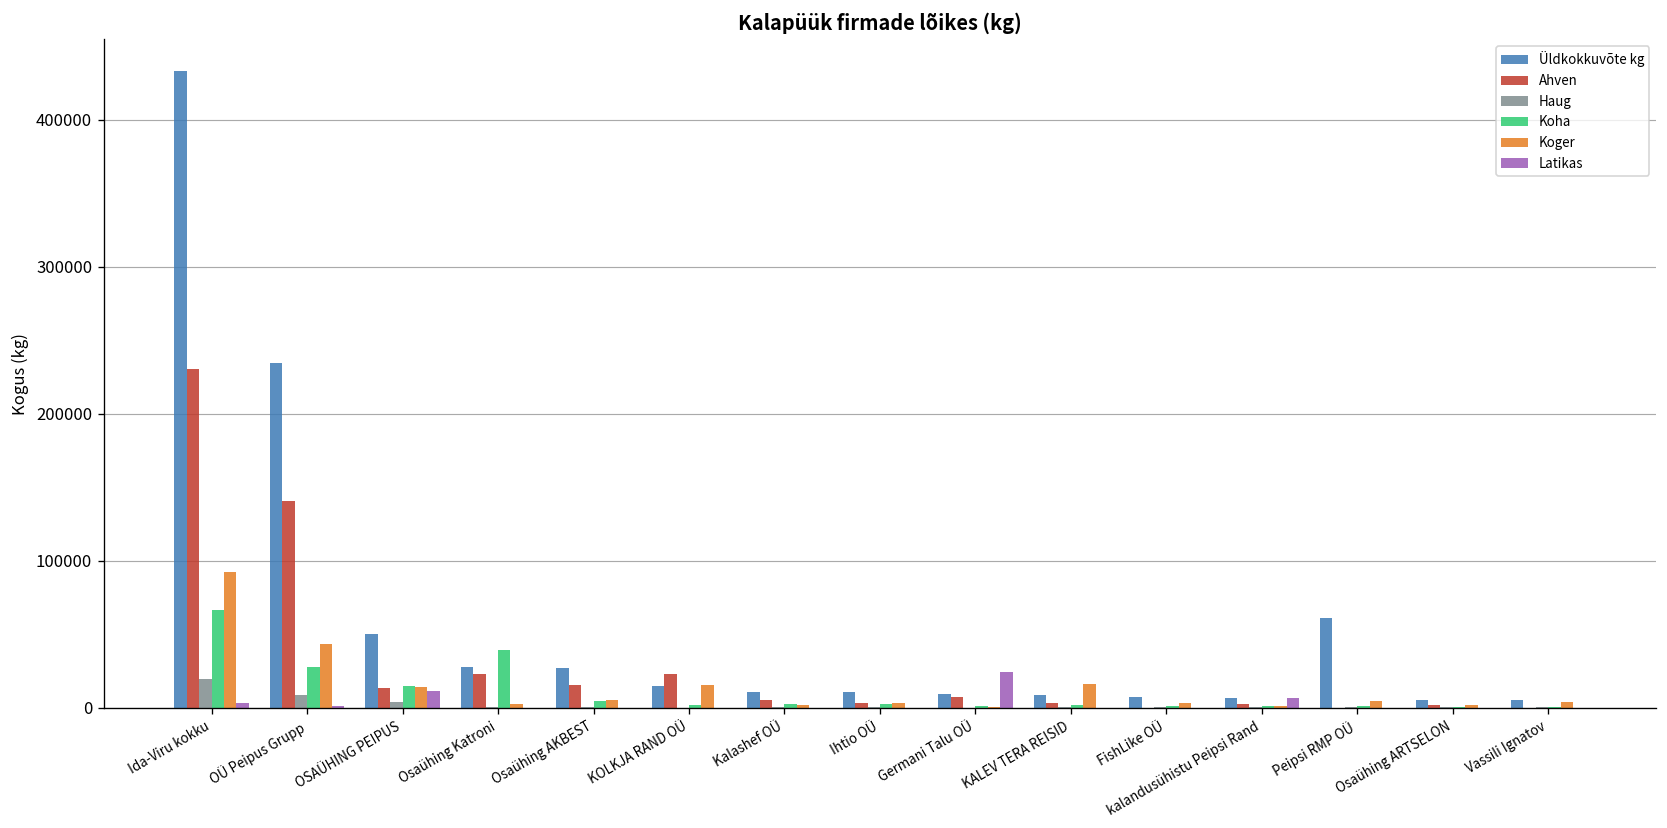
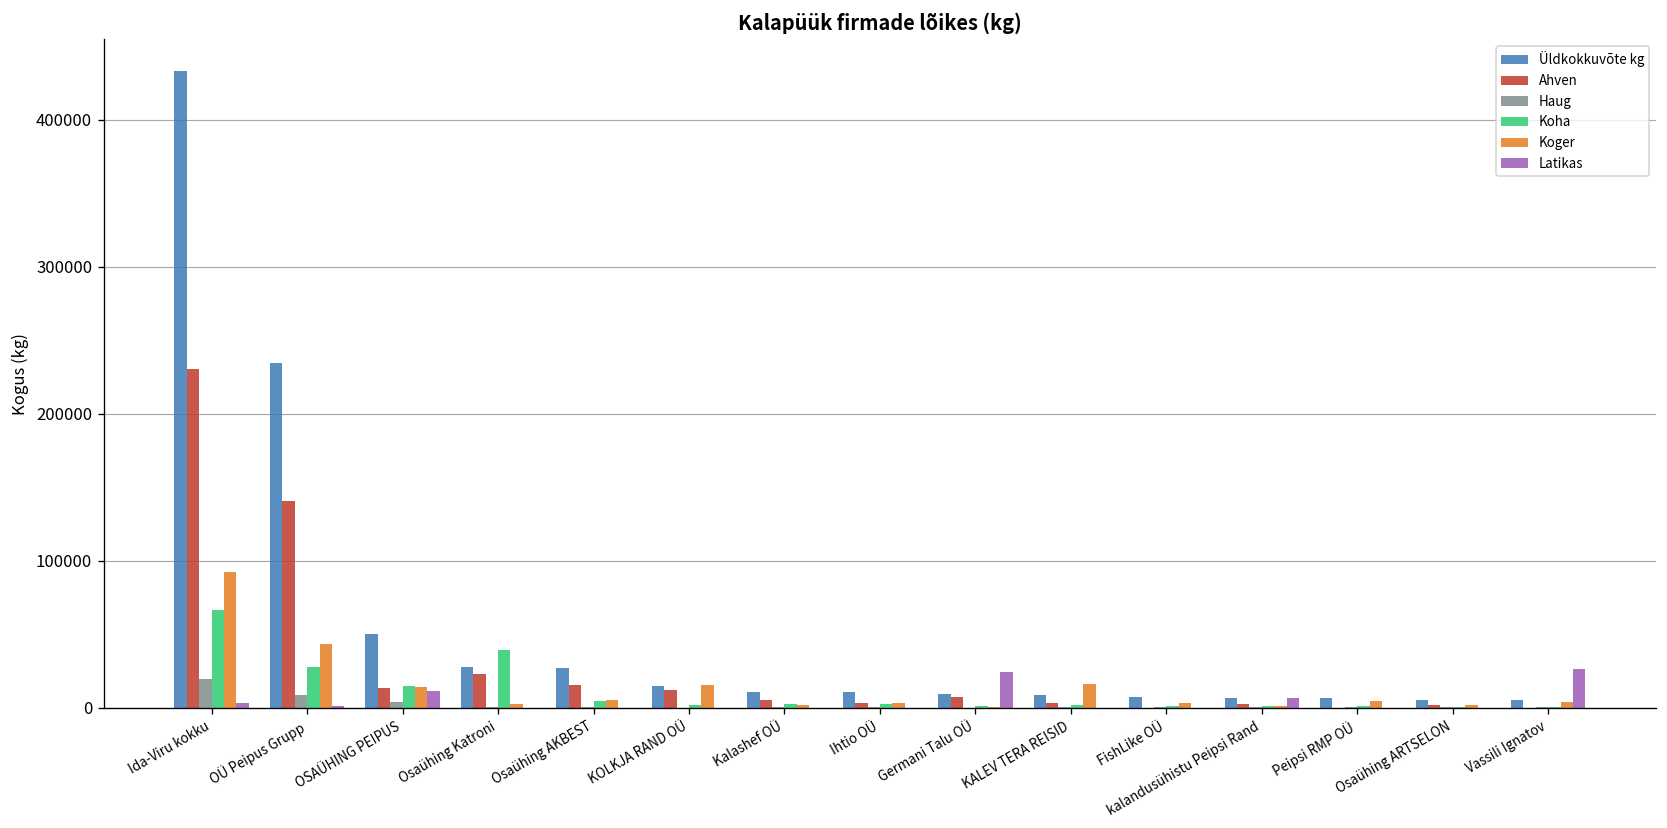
Ahven, KOLKJA RAND OÜ: 23000 -> 12000
Üldkokkuvõte kg, Peipsi RMP OÜ: 61000 -> 6000
Latikas, Vassili Ignatov: 0 -> 27000
